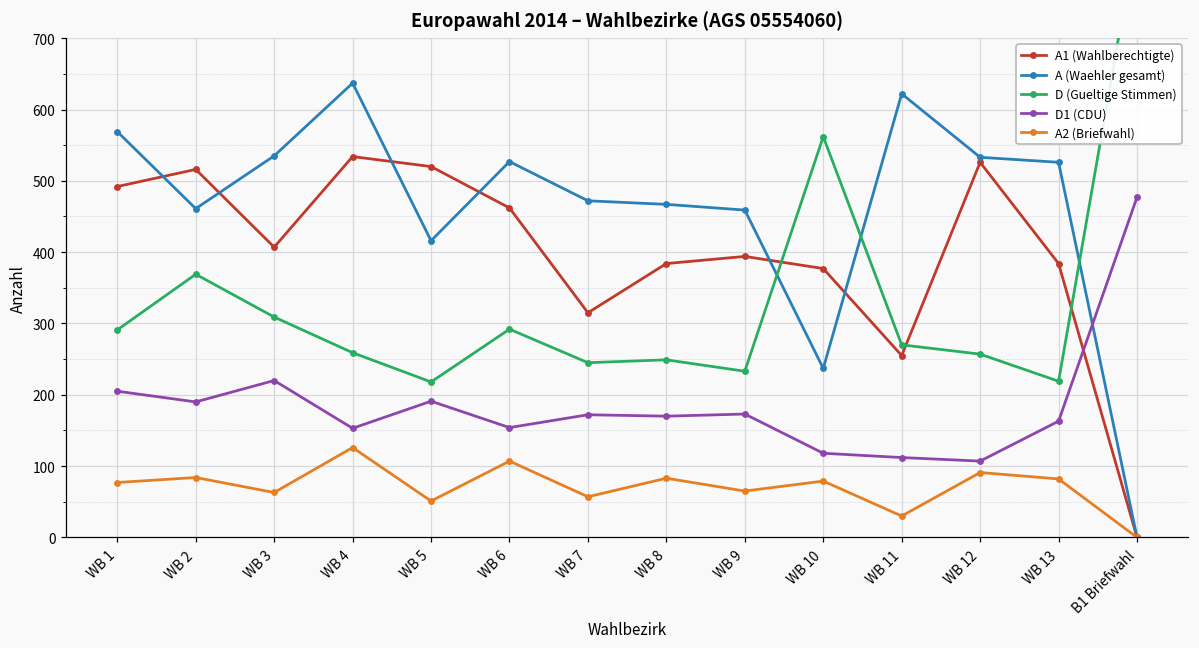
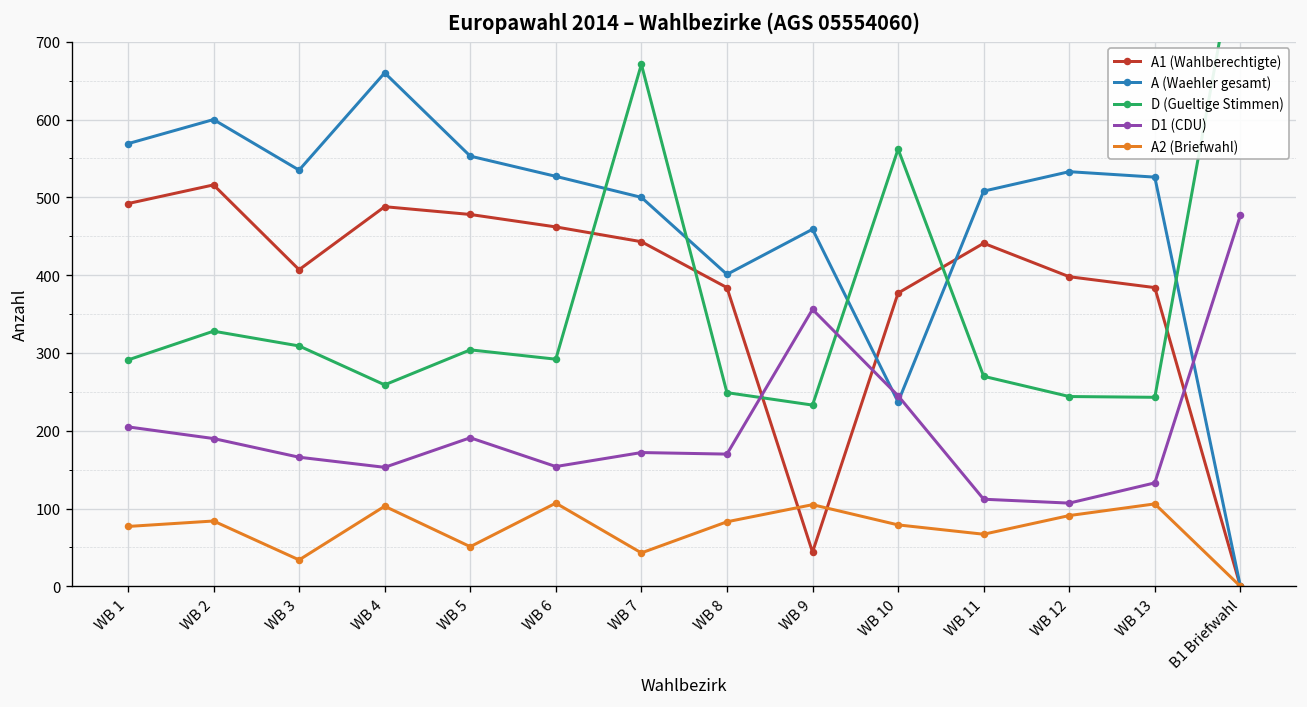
A (Waehler gesamt), WB 2: 460 -> 600
D (Gueltige Stimmen), WB 2: 370 -> 330
D1 (CDU), WB 3: 220 -> 170
A2 (Briefwahl), WB 3: 60 -> 30
A1 (Wahlberechtigte), WB 4: 530 -> 490
A (Waehler gesamt), WB 4: 640 -> 660
A2 (Briefwahl), WB 4: 130 -> 100
A1 (Wahlberechtigte), WB 5: 520 -> 480
A (Waehler gesamt), WB 5: 420 -> 550
D (Gueltige Stimmen), WB 5: 220 -> 300
A1 (Wahlberechtigte), WB 7: 320 -> 440
A (Waehler gesamt), WB 7: 470 -> 500
D (Gueltige Stimmen), WB 7: 250 -> 670
A2 (Briefwahl), WB 7: 60 -> 40
A (Waehler gesamt), WB 8: 470 -> 400
A1 (Wahlberechtigte), WB 9: 390 -> 40
D1 (CDU), WB 9: 170 -> 360
A2 (Briefwahl), WB 9: 70 -> 110
D1 (CDU), WB 10: 120 -> 250
A1 (Wahlberechtigte), WB 11: 260 -> 440
A (Waehler gesamt), WB 11: 620 -> 510
A2 (Briefwahl), WB 11: 30 -> 70
A1 (Wahlberechtigte), WB 12: 530 -> 400
D (Gueltige Stimmen), WB 12: 260 -> 240
D (Gueltige Stimmen), WB 13: 220 -> 240
D1 (CDU), WB 13: 160 -> 130
A2 (Briefwahl), WB 13: 80 -> 110
